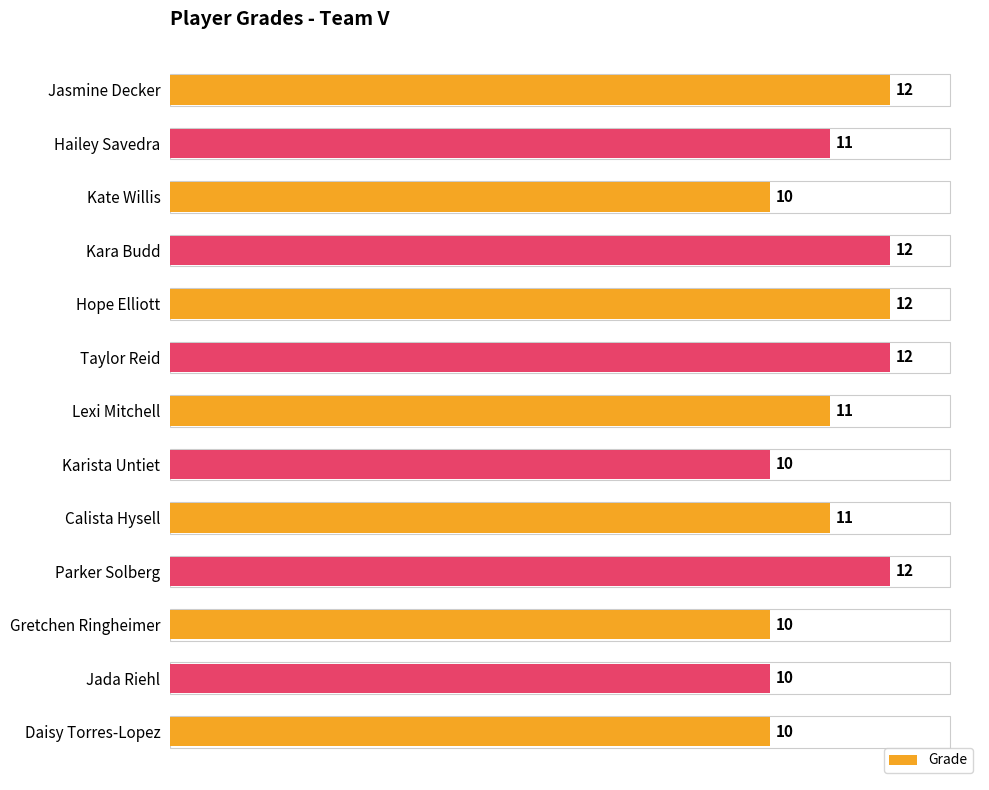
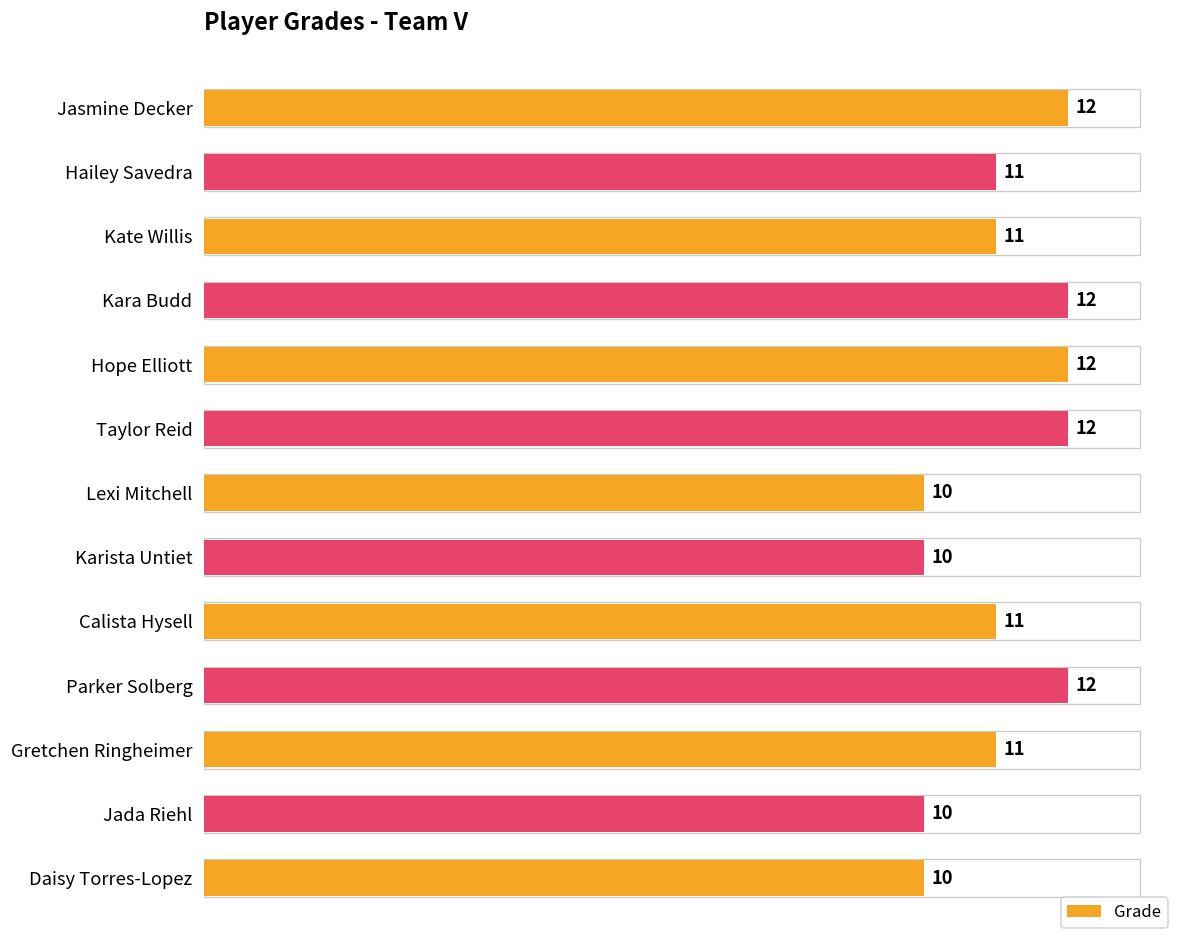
Kate Willis: 10 -> 11
Lexi Mitchell: 11 -> 10
Gretchen Ringheimer: 10 -> 11
